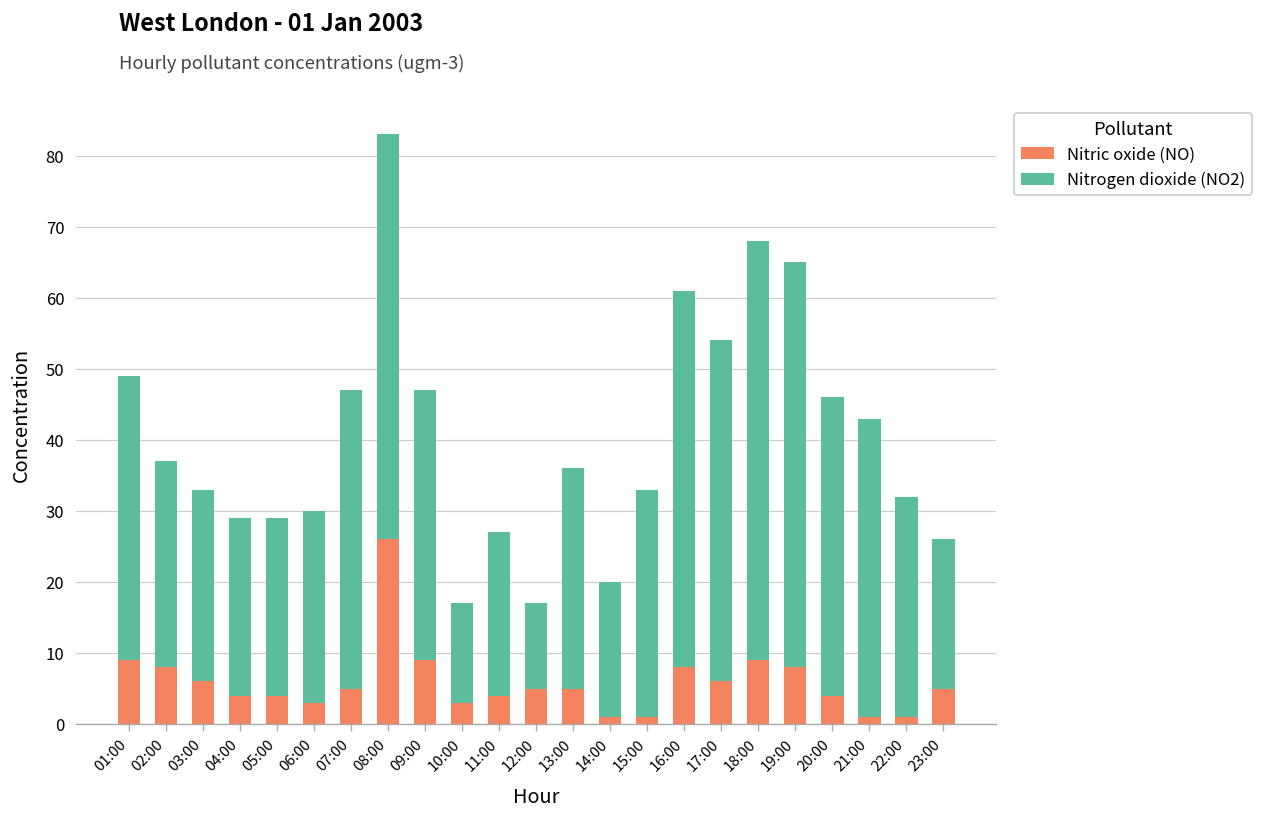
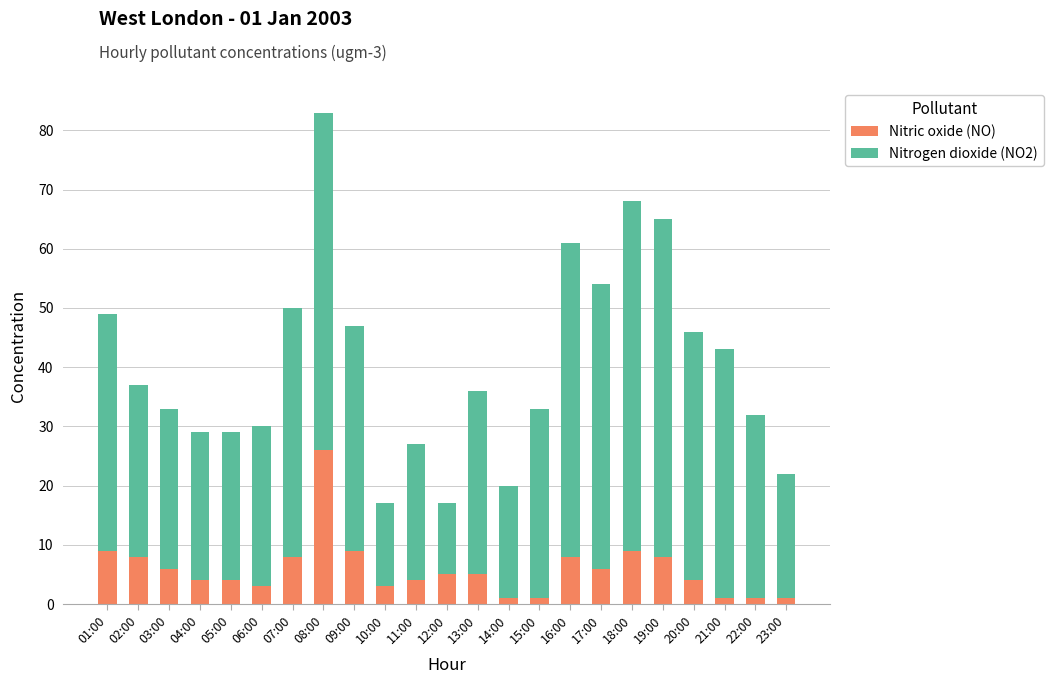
Nitric oxide (NO), 07:00: 5 -> 8
Nitric oxide (NO), 23:00: 5 -> 1
